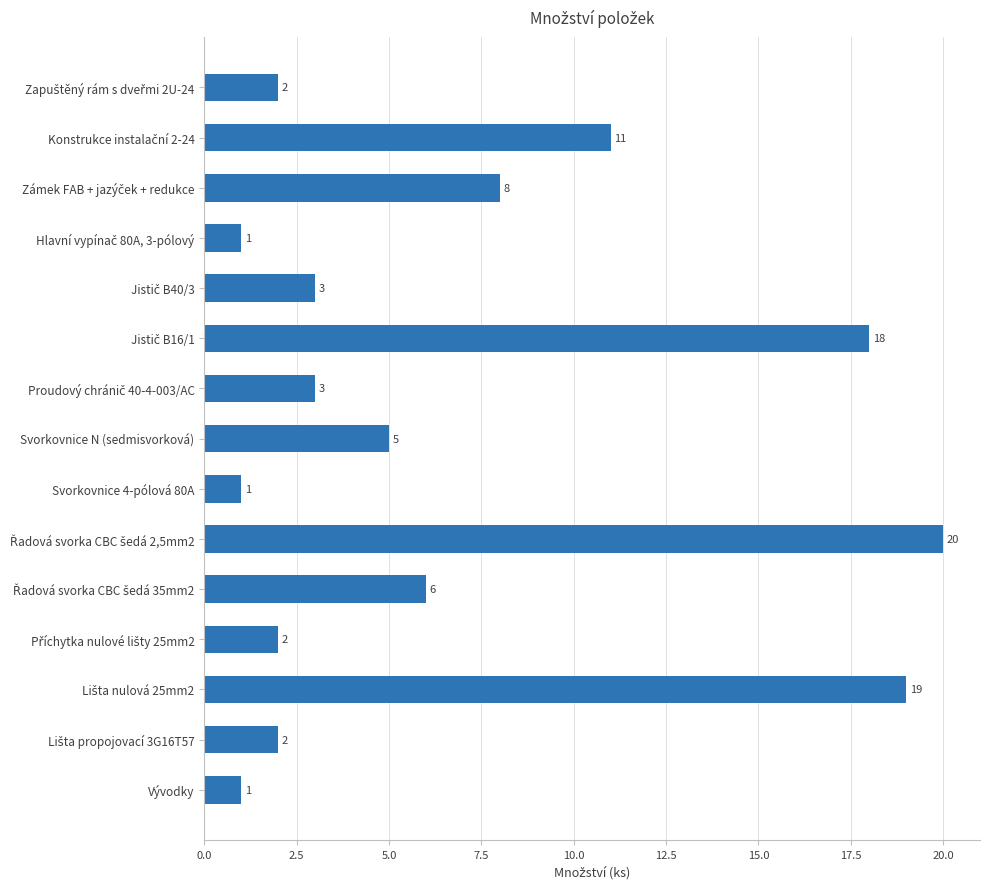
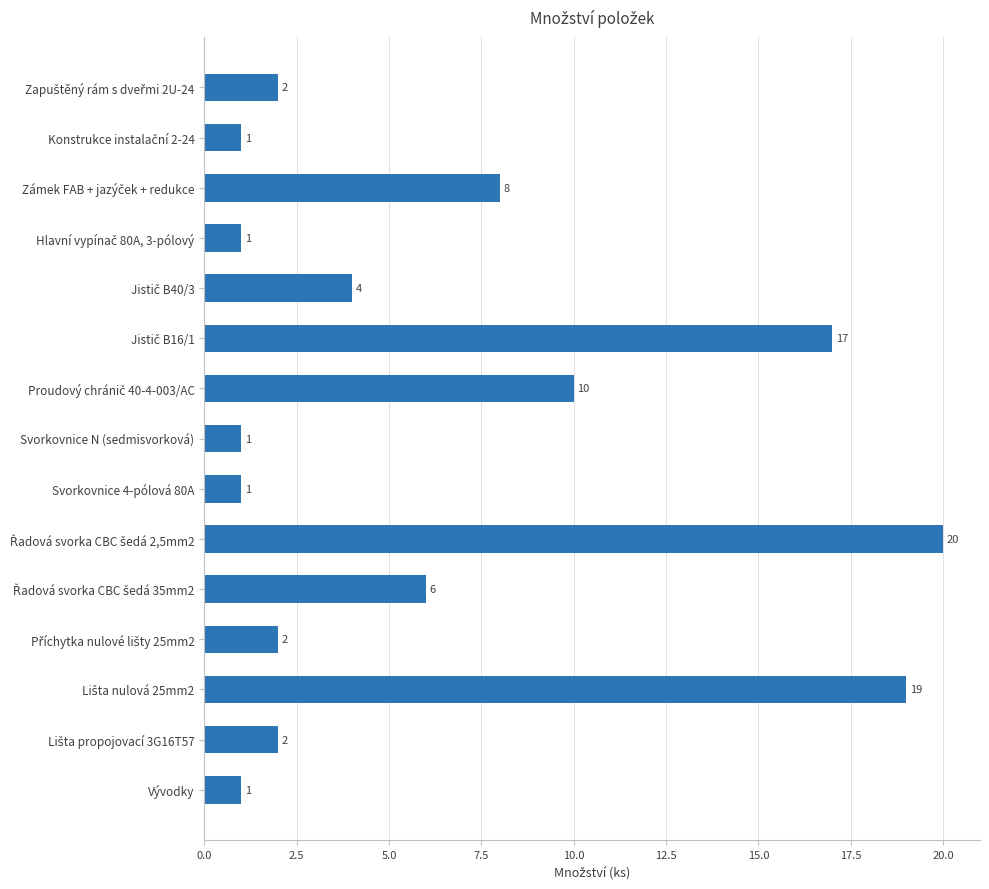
Konstrukce instalační 2-24: 11 -> 1
Jistič B40/3: 3 -> 4
Jistič B16/1: 18 -> 17
Proudový chránič 40-4-003/AC: 3 -> 10
Svorkovnice N (sedmisvorková): 5 -> 1
